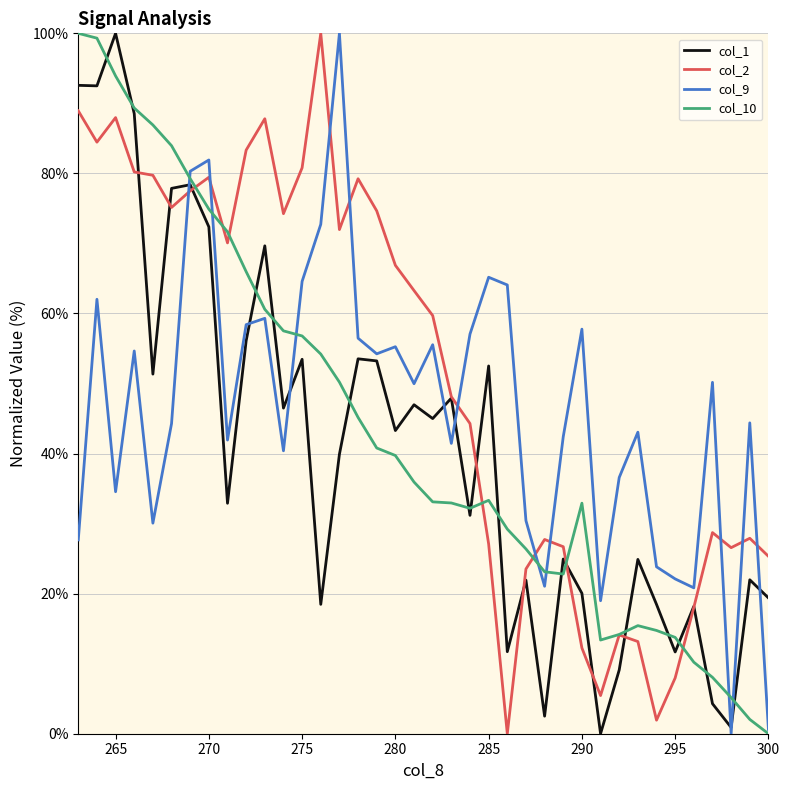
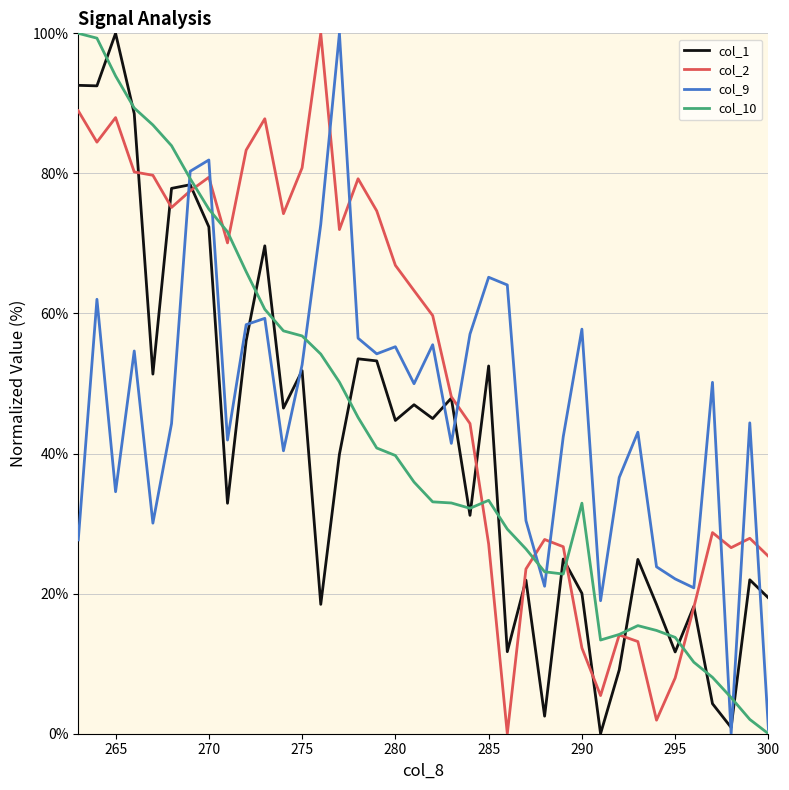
col_1, 275: 53% -> 52%
col_9, 275: 65% -> 53%
col_1, 280: 43% -> 45%
